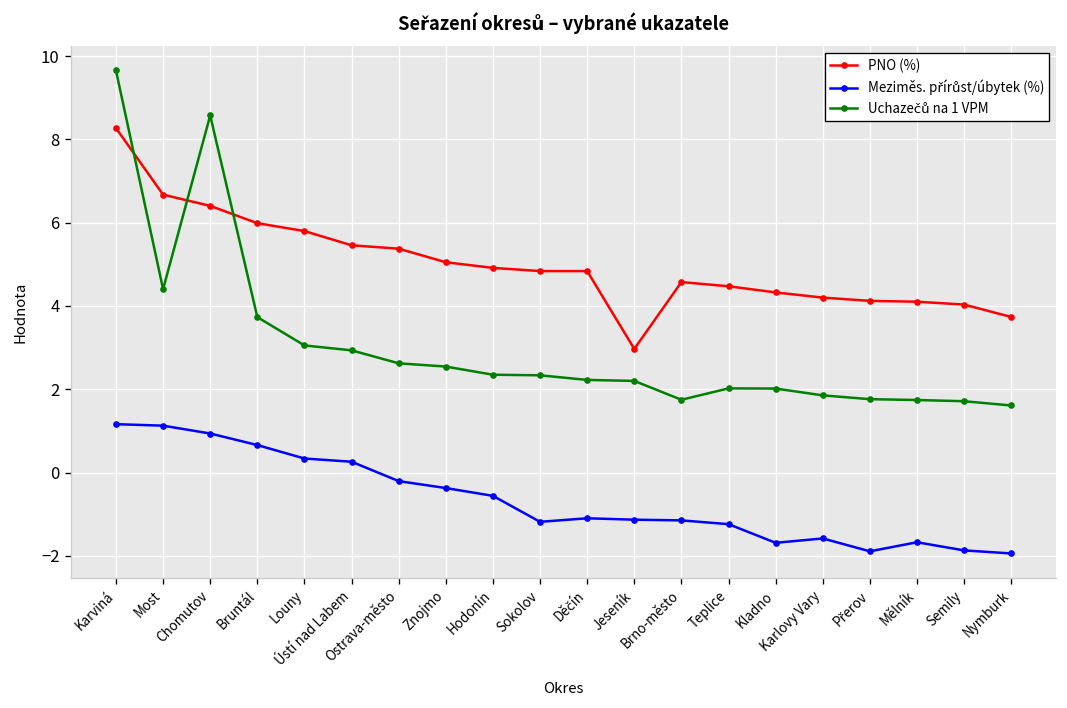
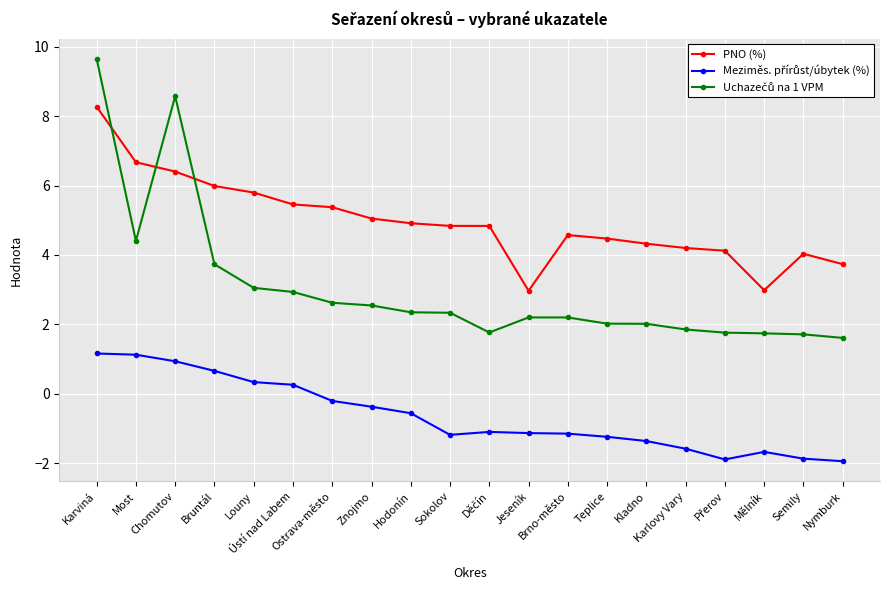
Uchazečů na 1 VPM, Děčín: 2.2 -> 1.8
Uchazečů na 1 VPM, Brno-město: 1.7 -> 2.2
Meziměs. přírůst/úbytek (%), Kladno: -1.7 -> -1.4
PNO (%), Mělník: 4.1 -> 3.0
